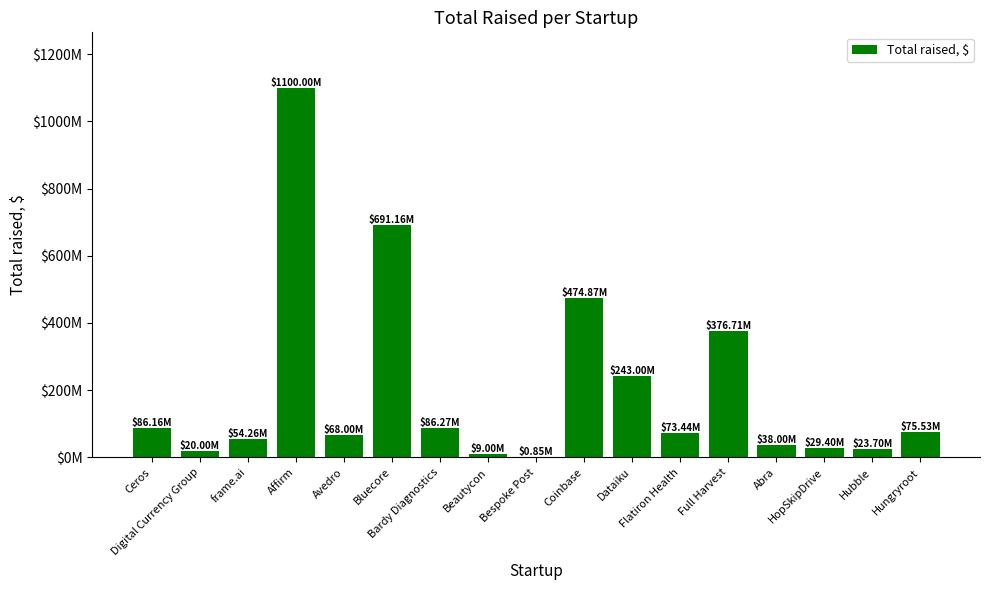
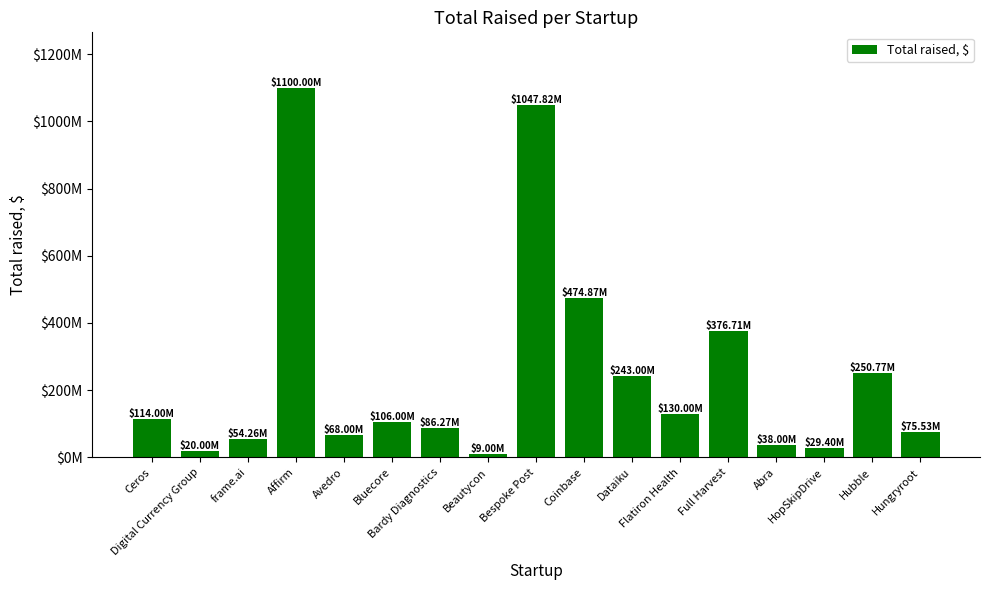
Ceros: $86.16M -> $114.00M
Bluecore: $691.16M -> $106.00M
Bespoke Post: $0.85M -> $1047.82M
Flatiron Health: $73.44M -> $130.00M
Hubble: $23.70M -> $250.77M
